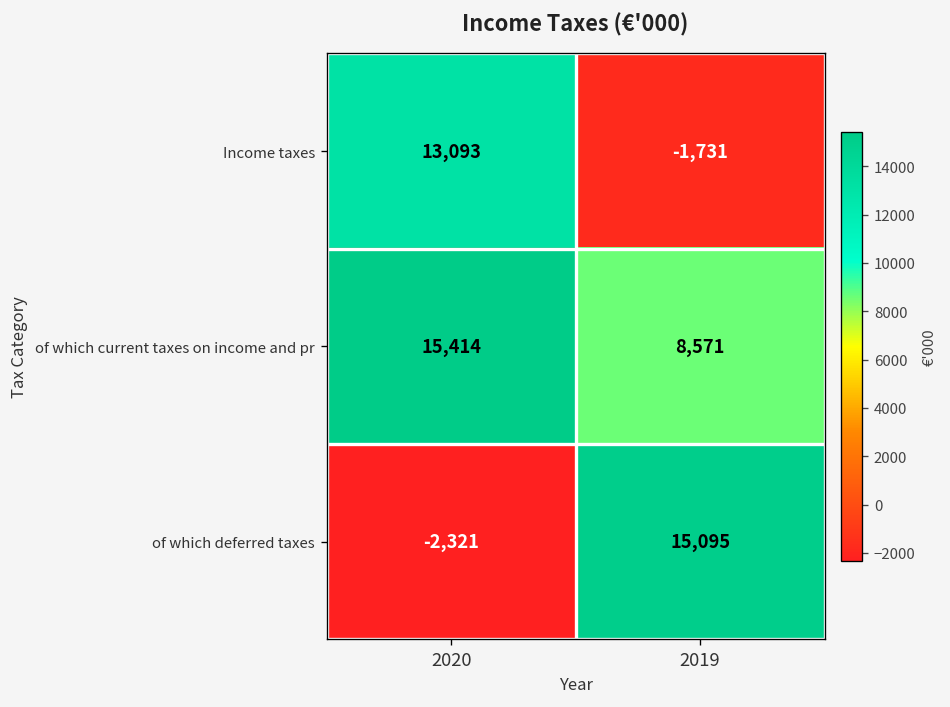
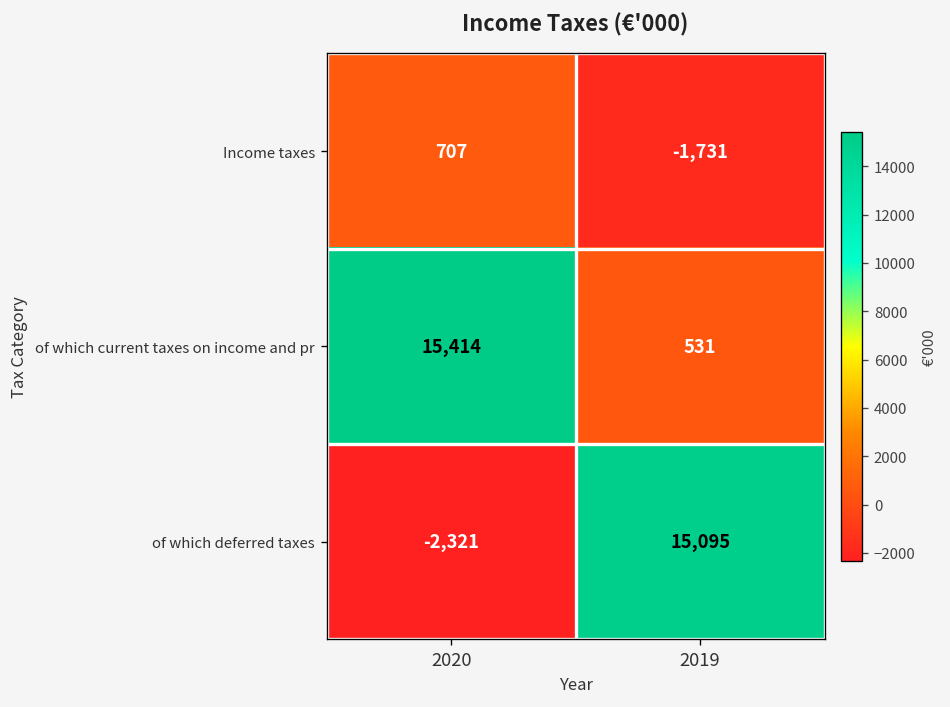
Income taxes, 2020: 13,093 -> 707
of which current taxes on income and pr, 2019: 8,571 -> 531
